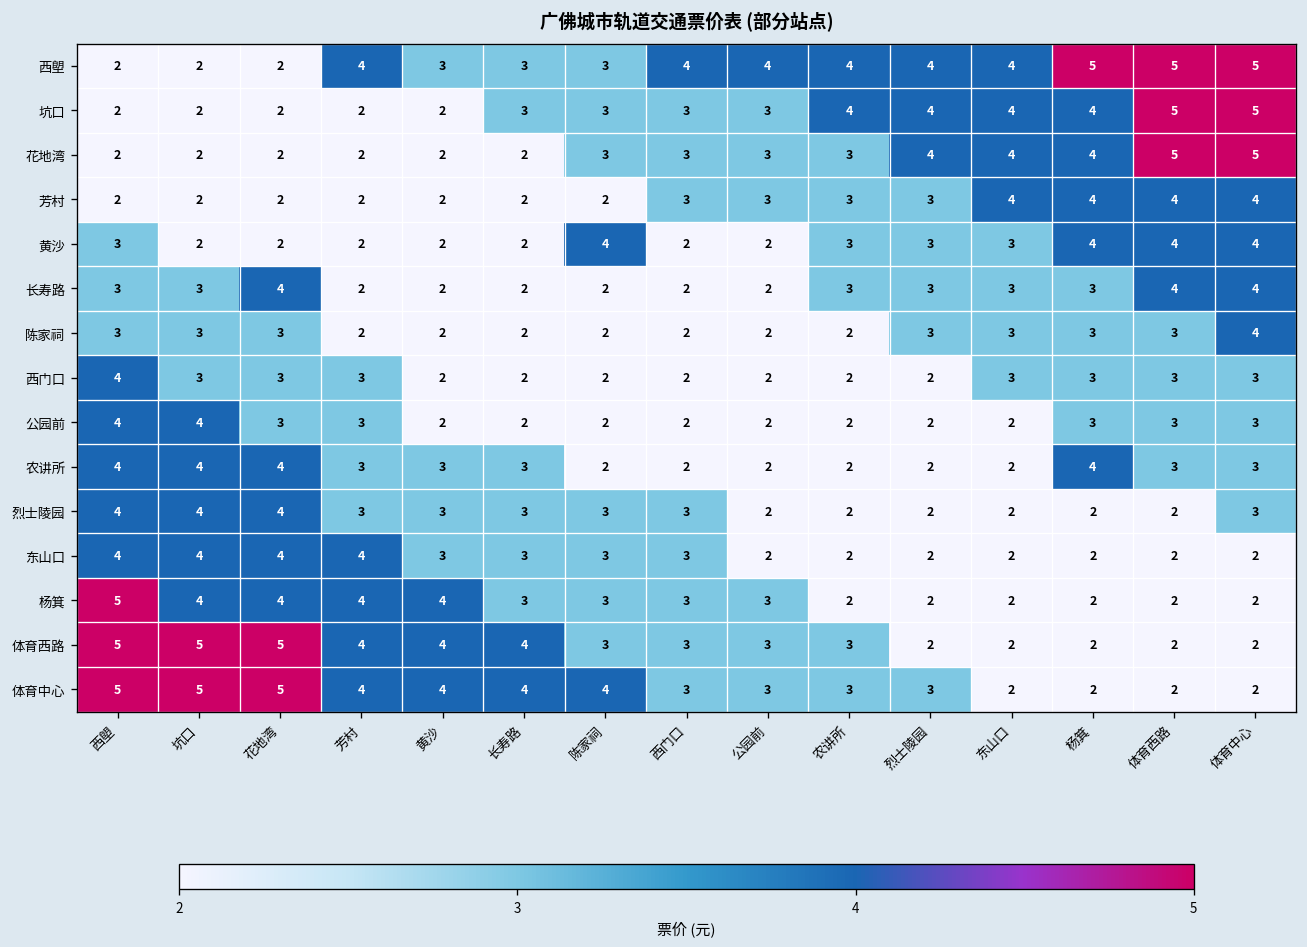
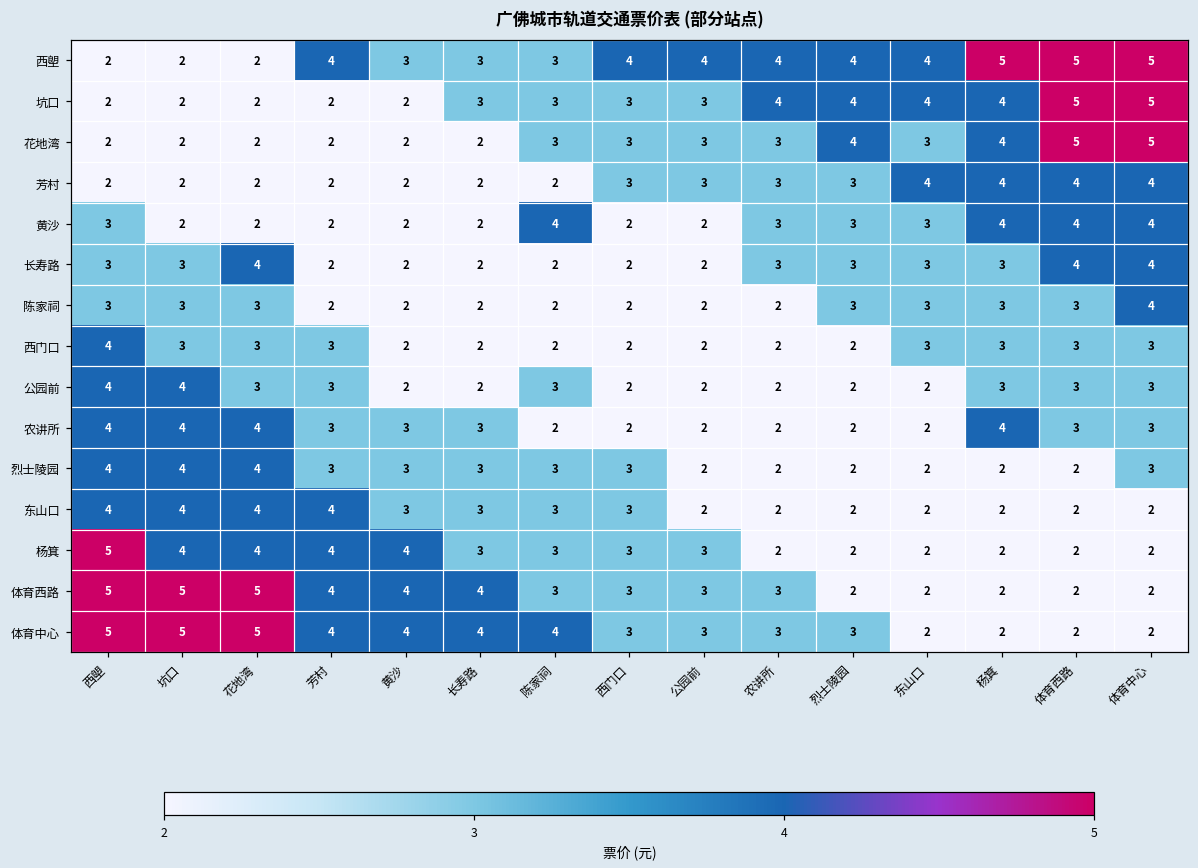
花地湾, 东山口: 4 -> 3
公园前, 陈家祠: 2 -> 3
